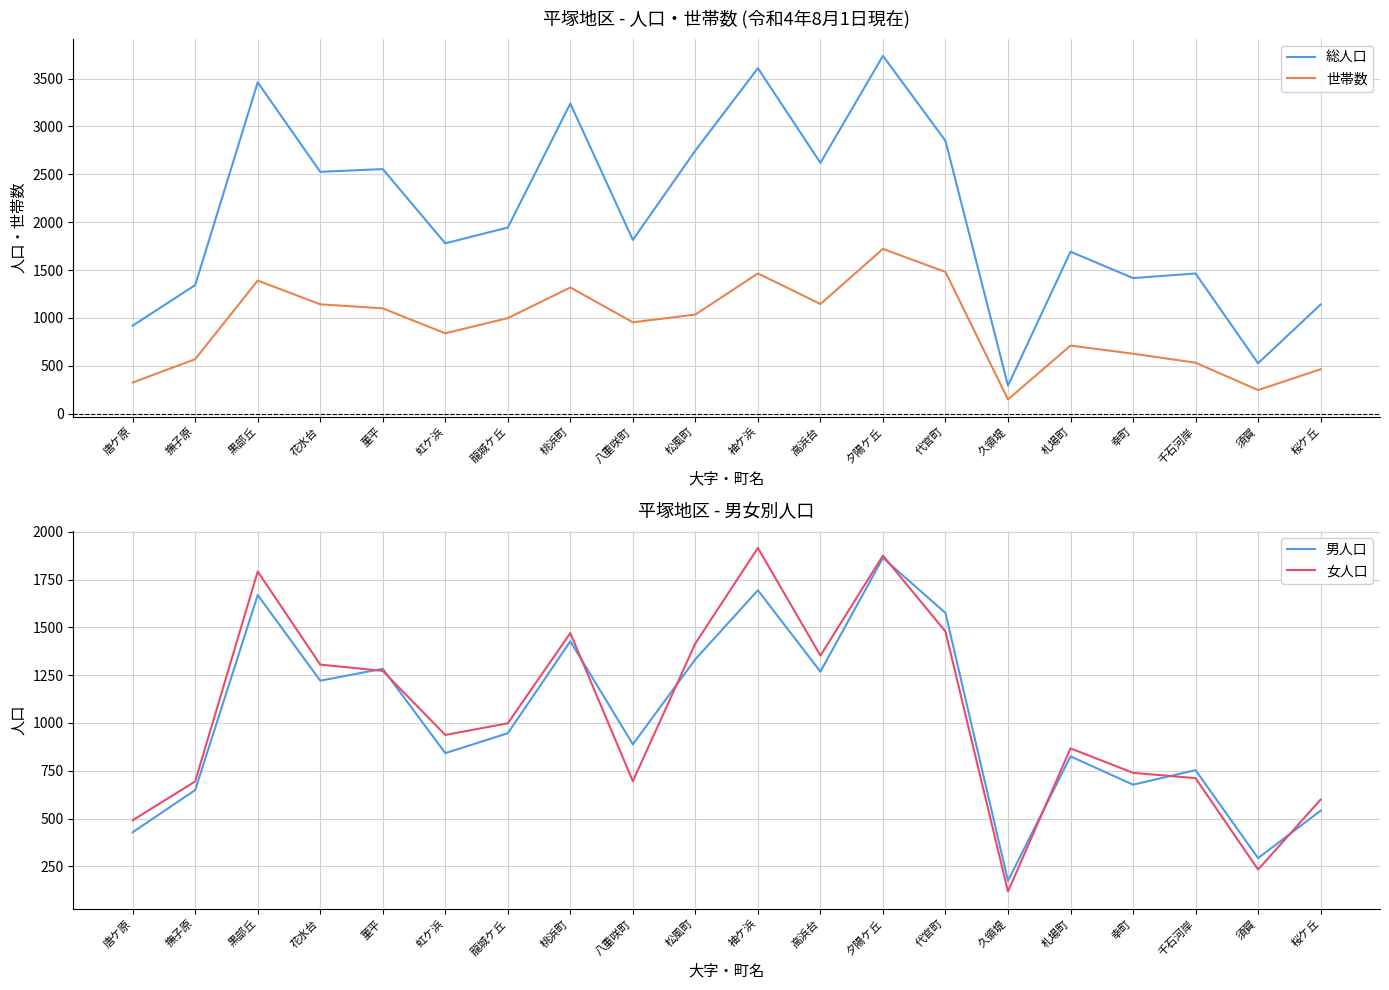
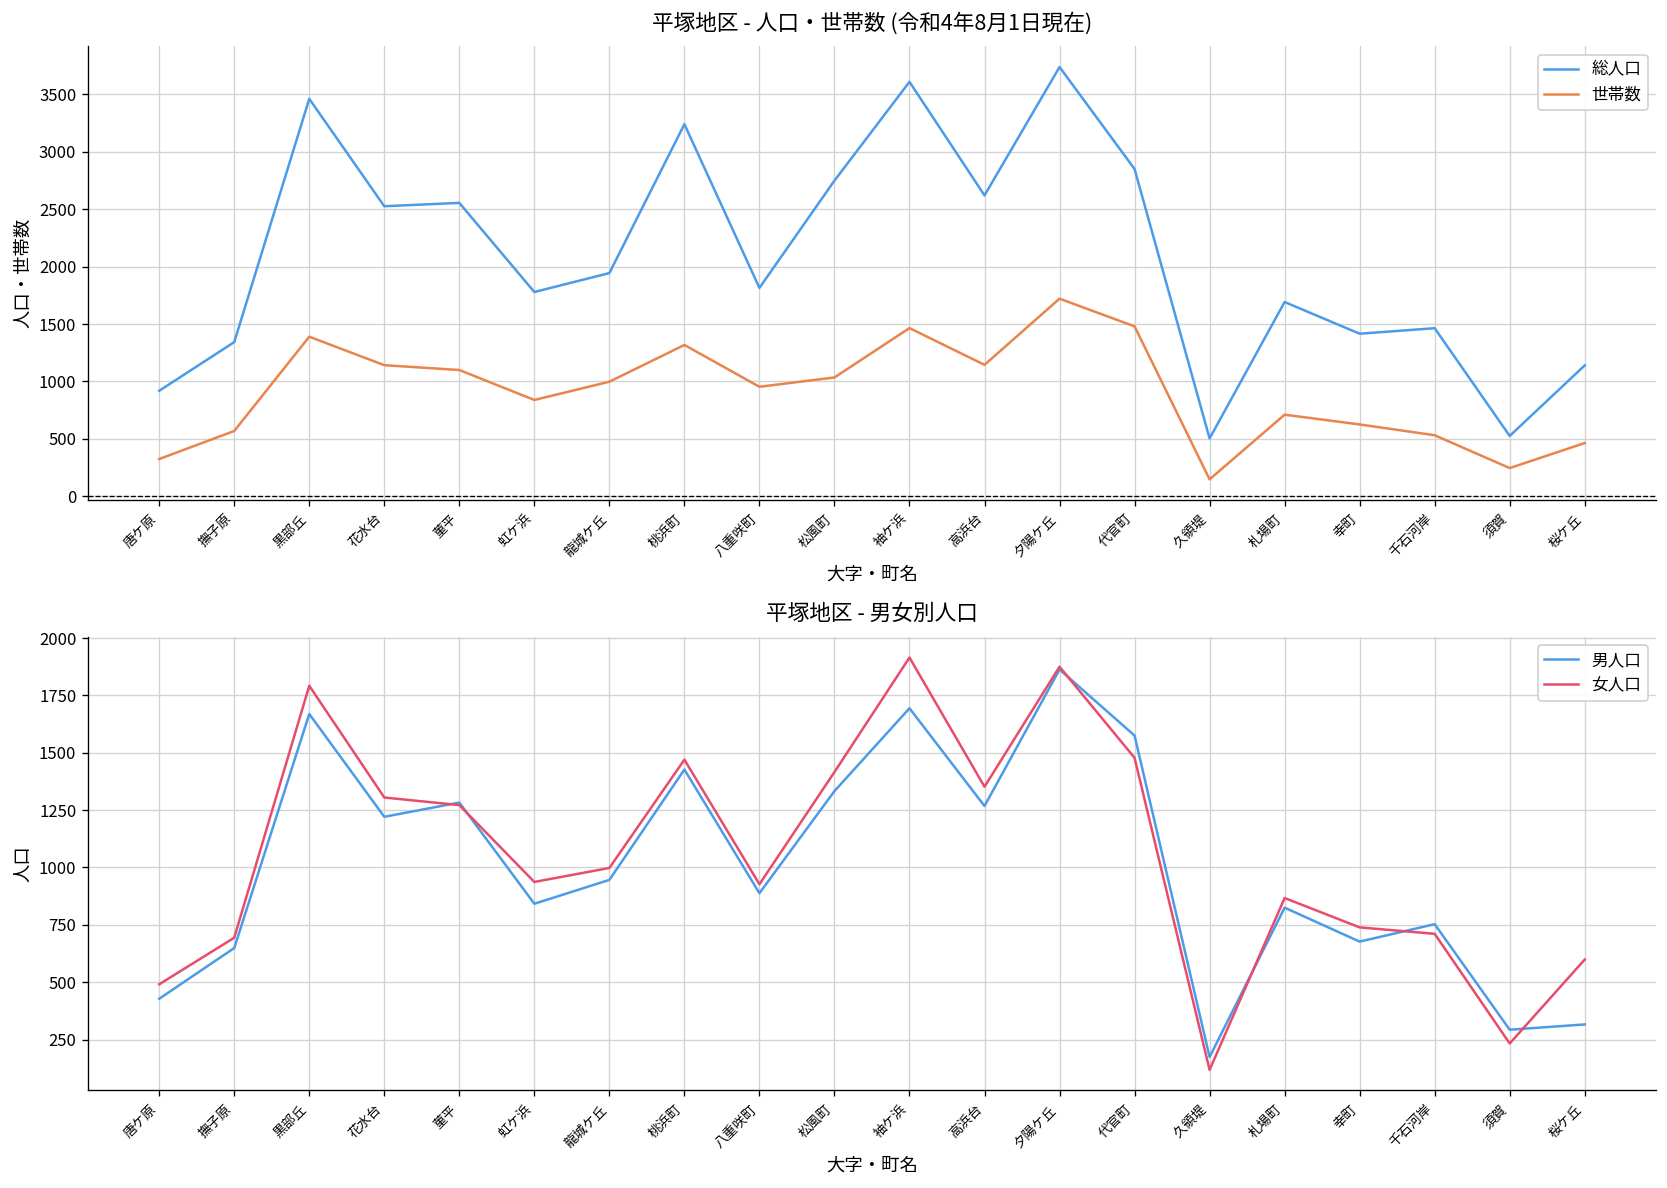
平塚地区 - 人口・世帯数 (令和4年8月1日現在), 総人口, 久領堤: 300 -> 500
平塚地区 - 男女別人口, 女人口, 八重咲町: 700 -> 930
平塚地区 - 男女別人口, 男人口, 桜ケ丘: 540 -> 320
